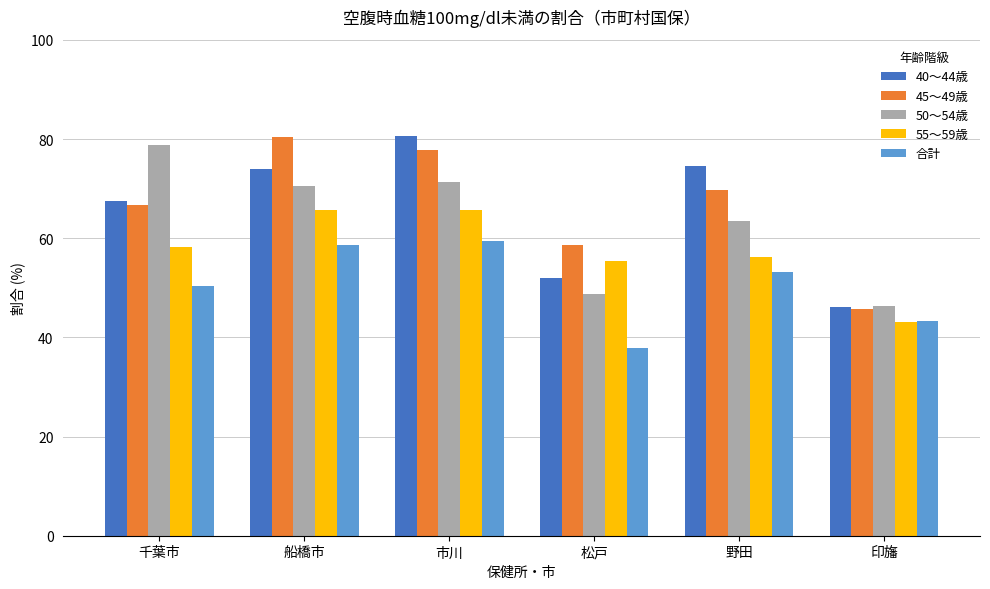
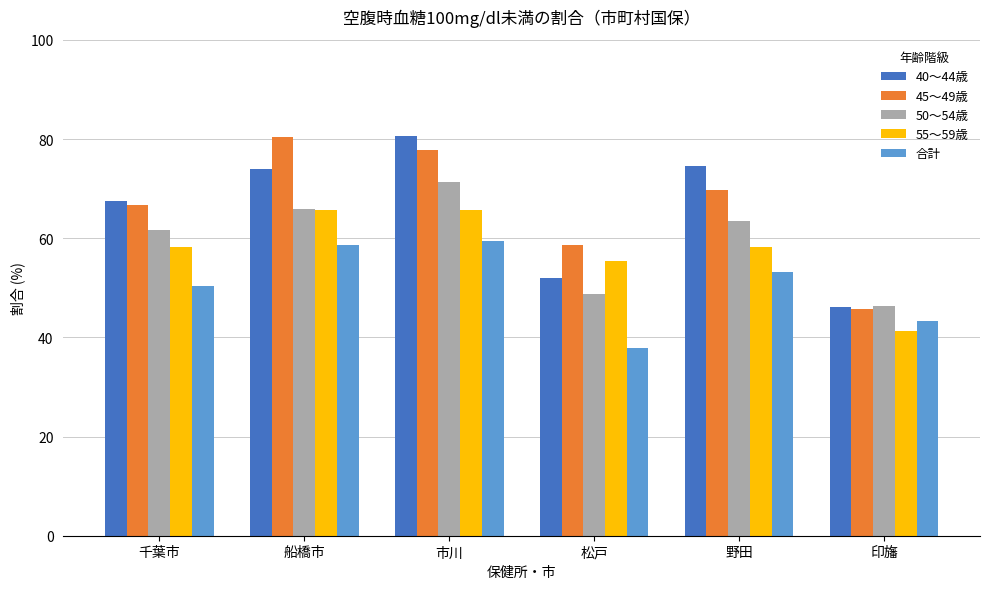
50～54歳, 千葉市: 79 -> 62
50～54歳, 船橋市: 71 -> 66
55～59歳, 野田: 56 -> 58
55～59歳, 印旛: 43 -> 41
